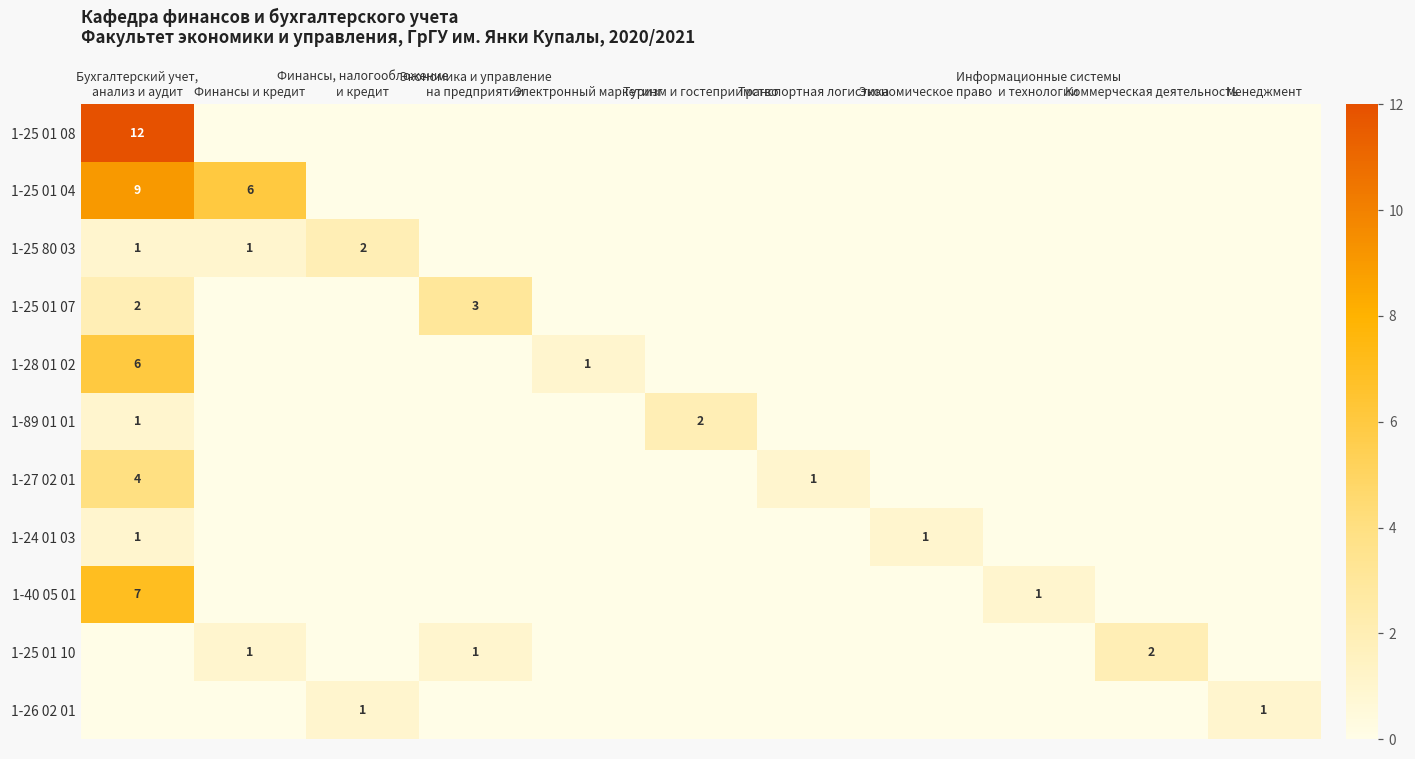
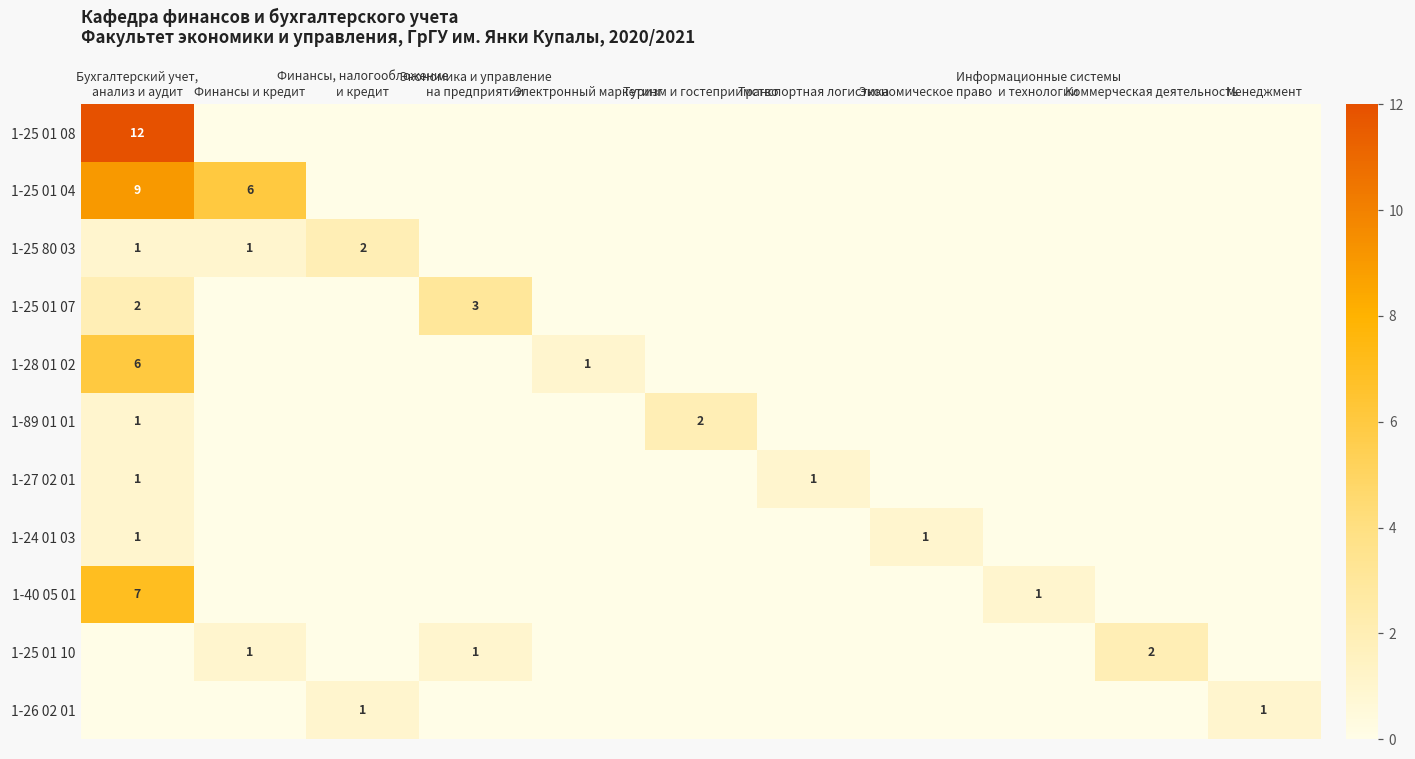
1-27 02 01, Бухгалтерский учет, анализ и аудит: 4 -> 1
